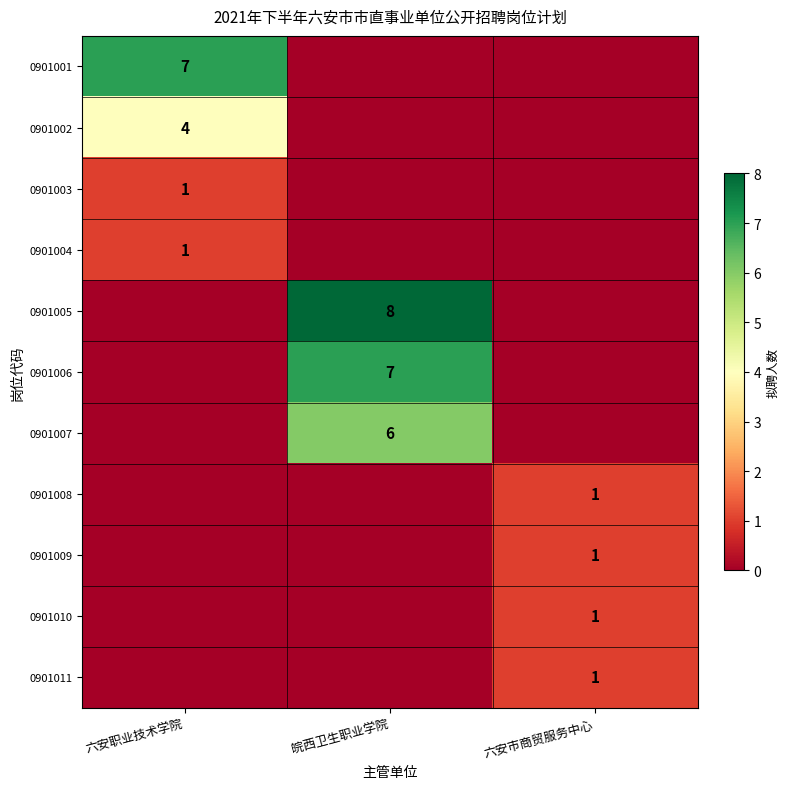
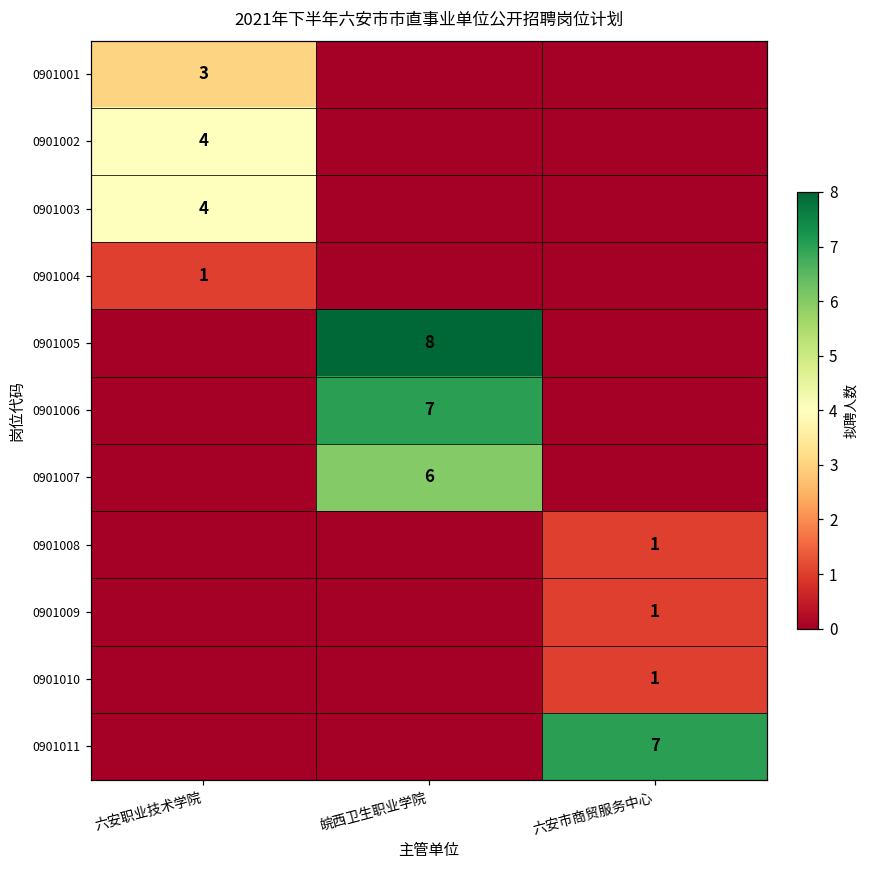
0901001, 六安职业技术学院: 7 -> 3
0901003, 六安职业技术学院: 1 -> 4
0901011, 六安市商贸服务中心: 1 -> 7
